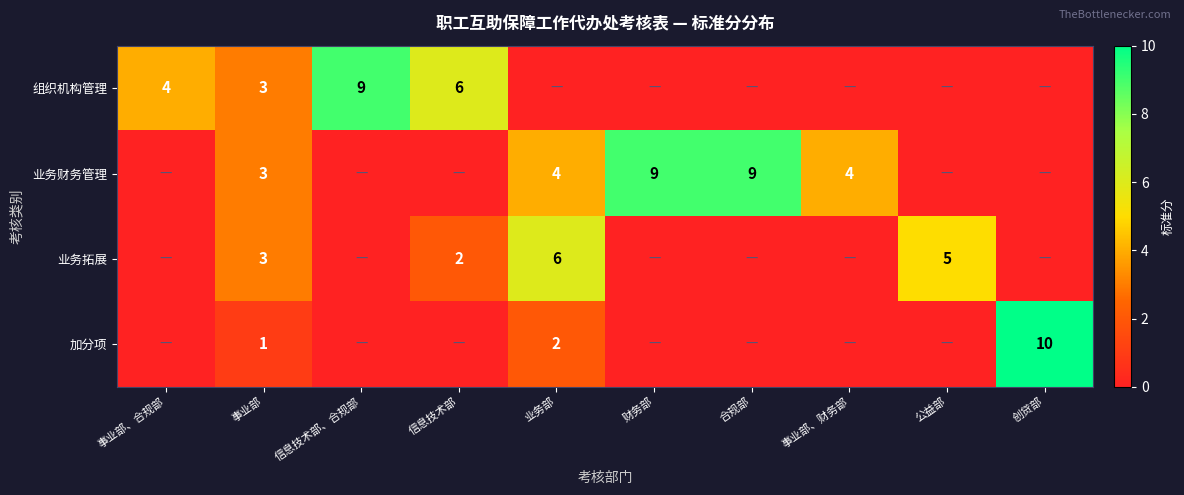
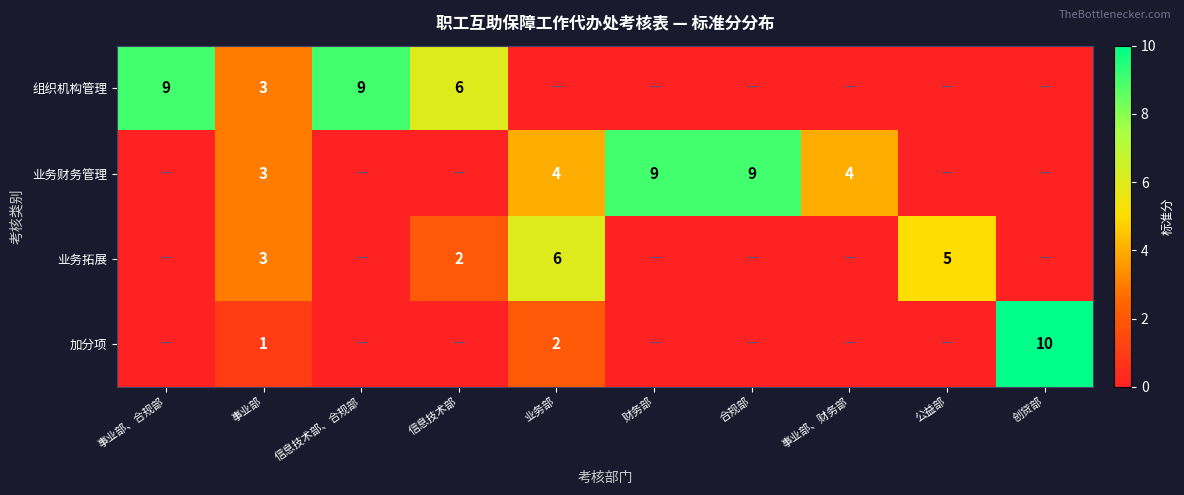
组织机构管理, 事业部、合规部: 4 -> 9
